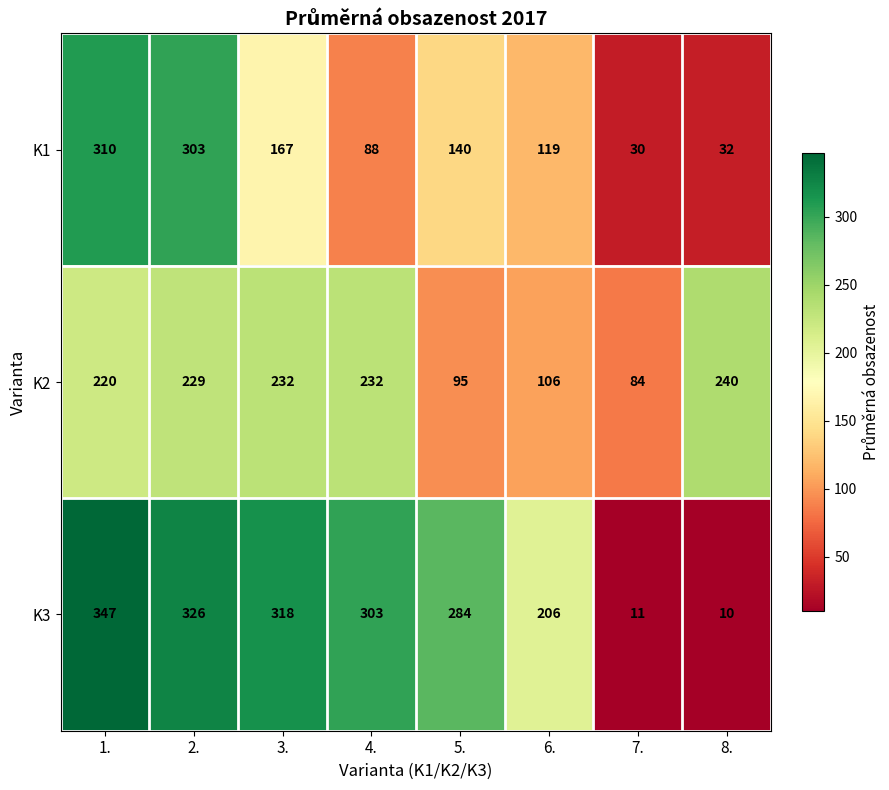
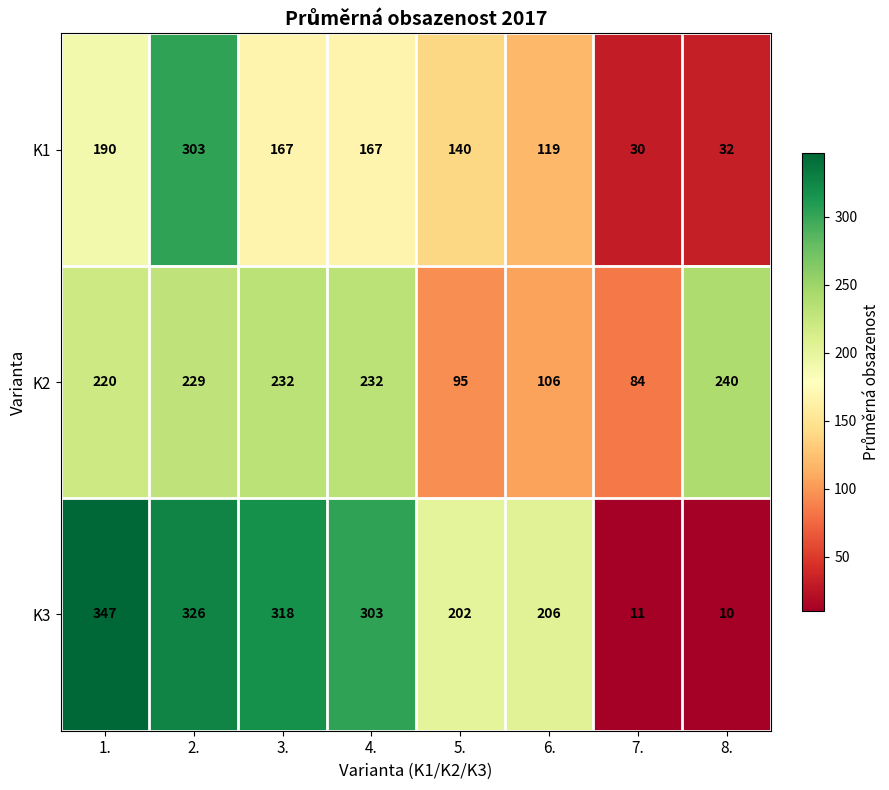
K1, 1.: 310 -> 190
K1, 4.: 88 -> 167
K3, 5.: 284 -> 202
